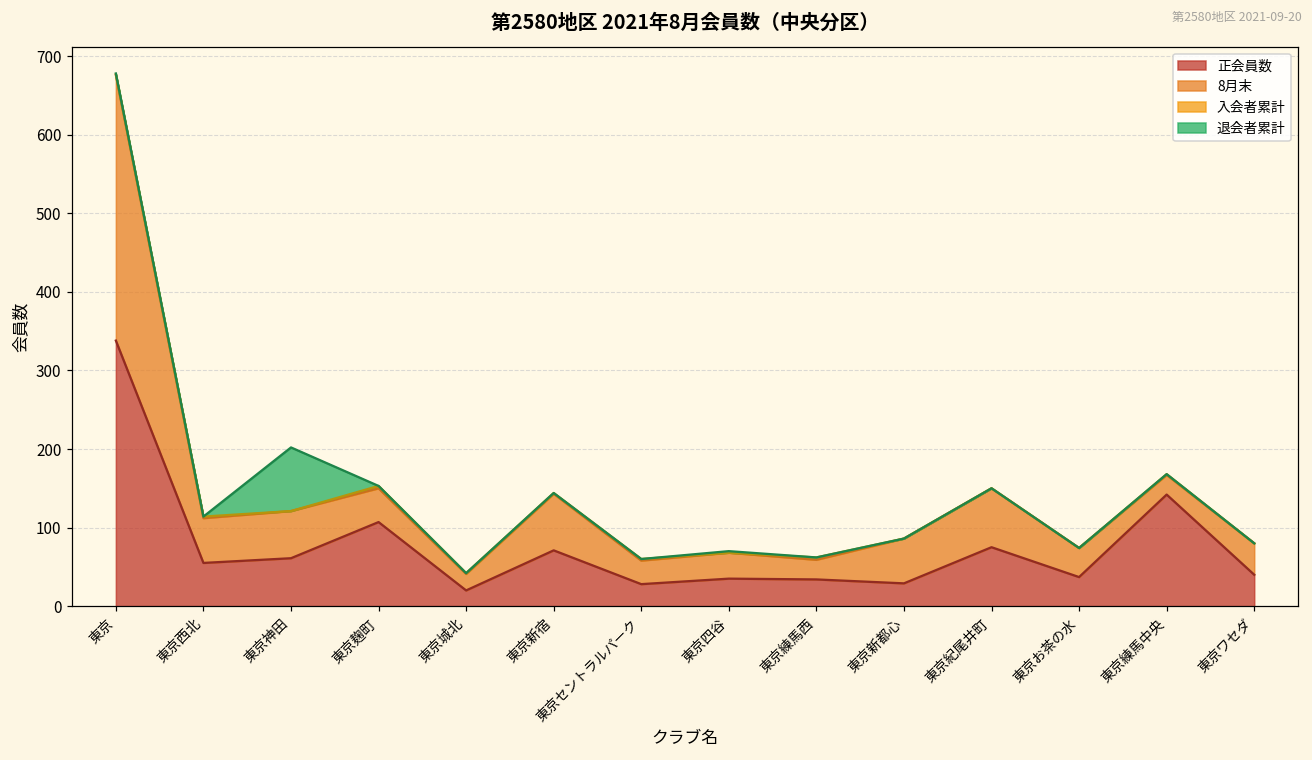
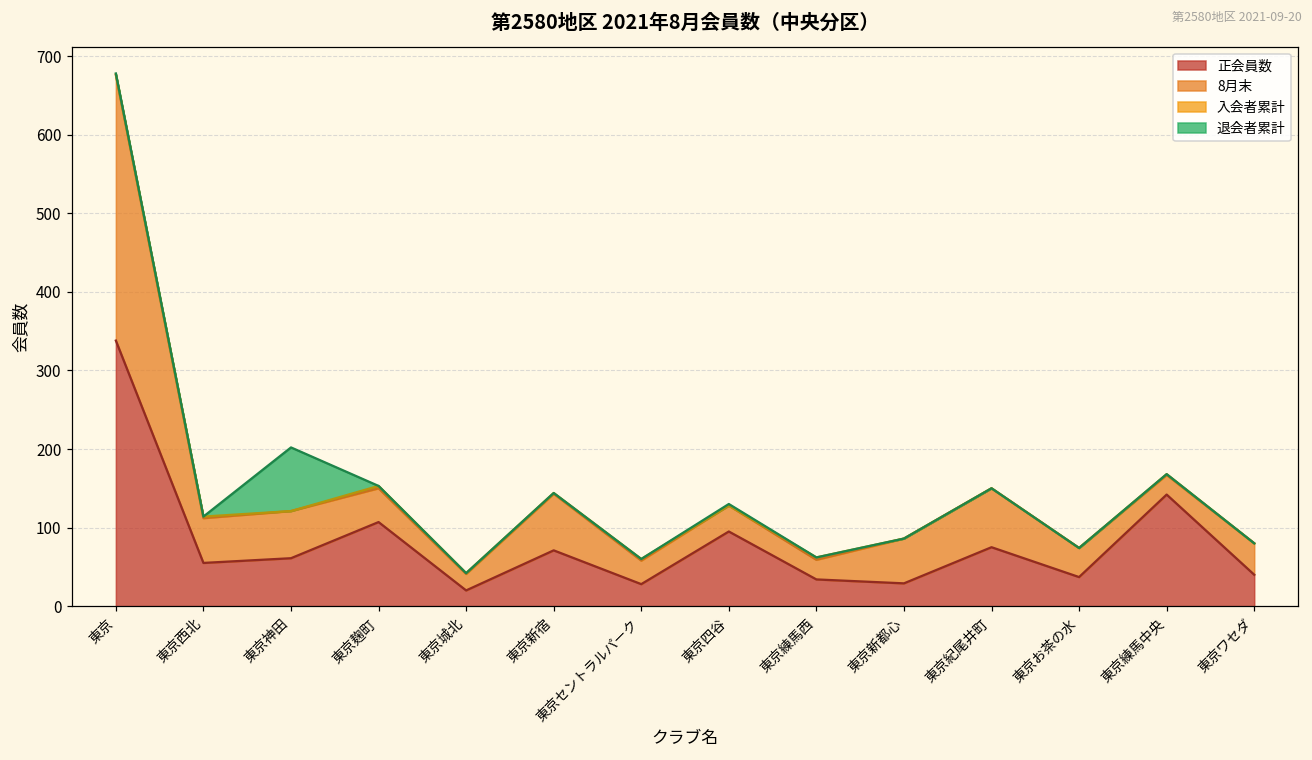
正会員数, 東京四谷: 40 -> 100
